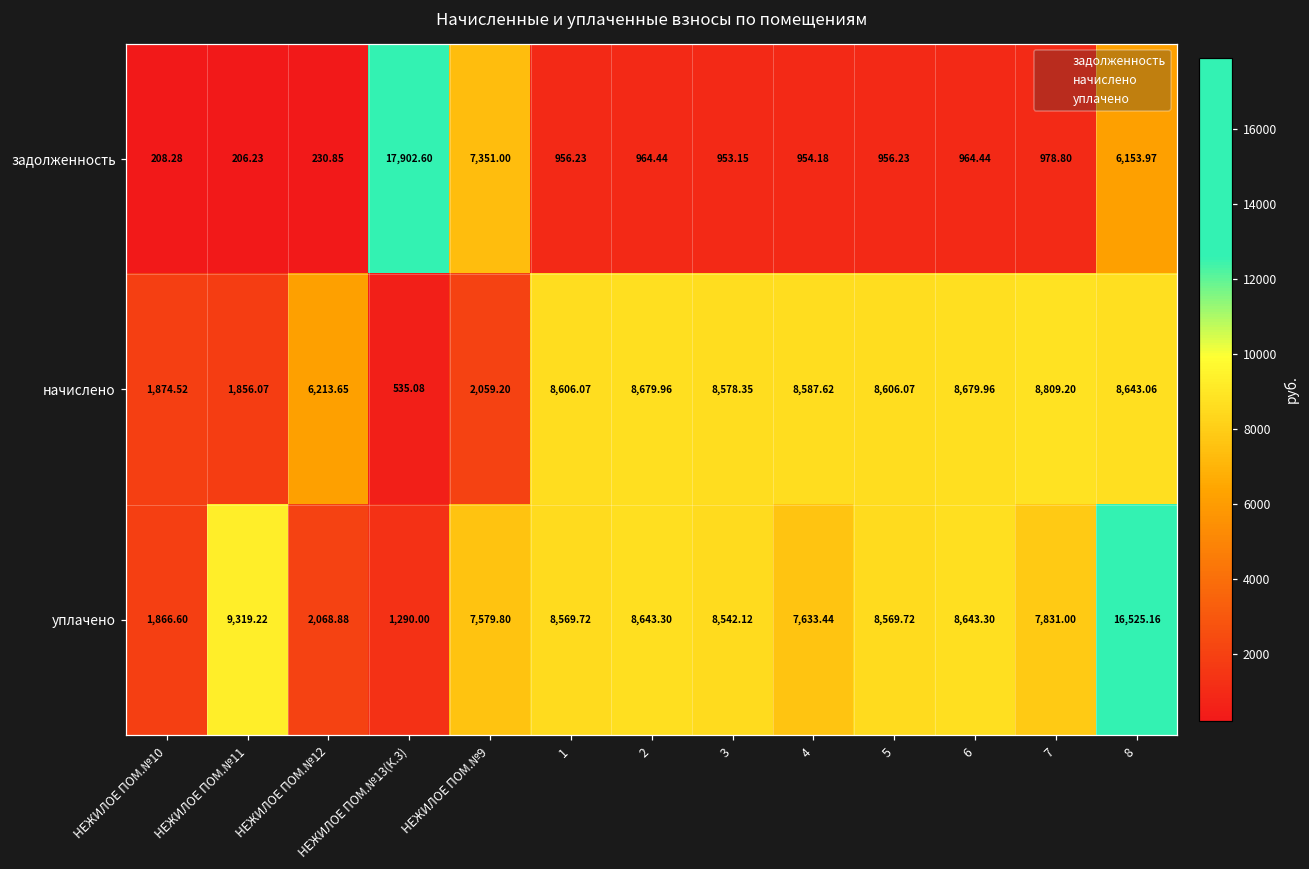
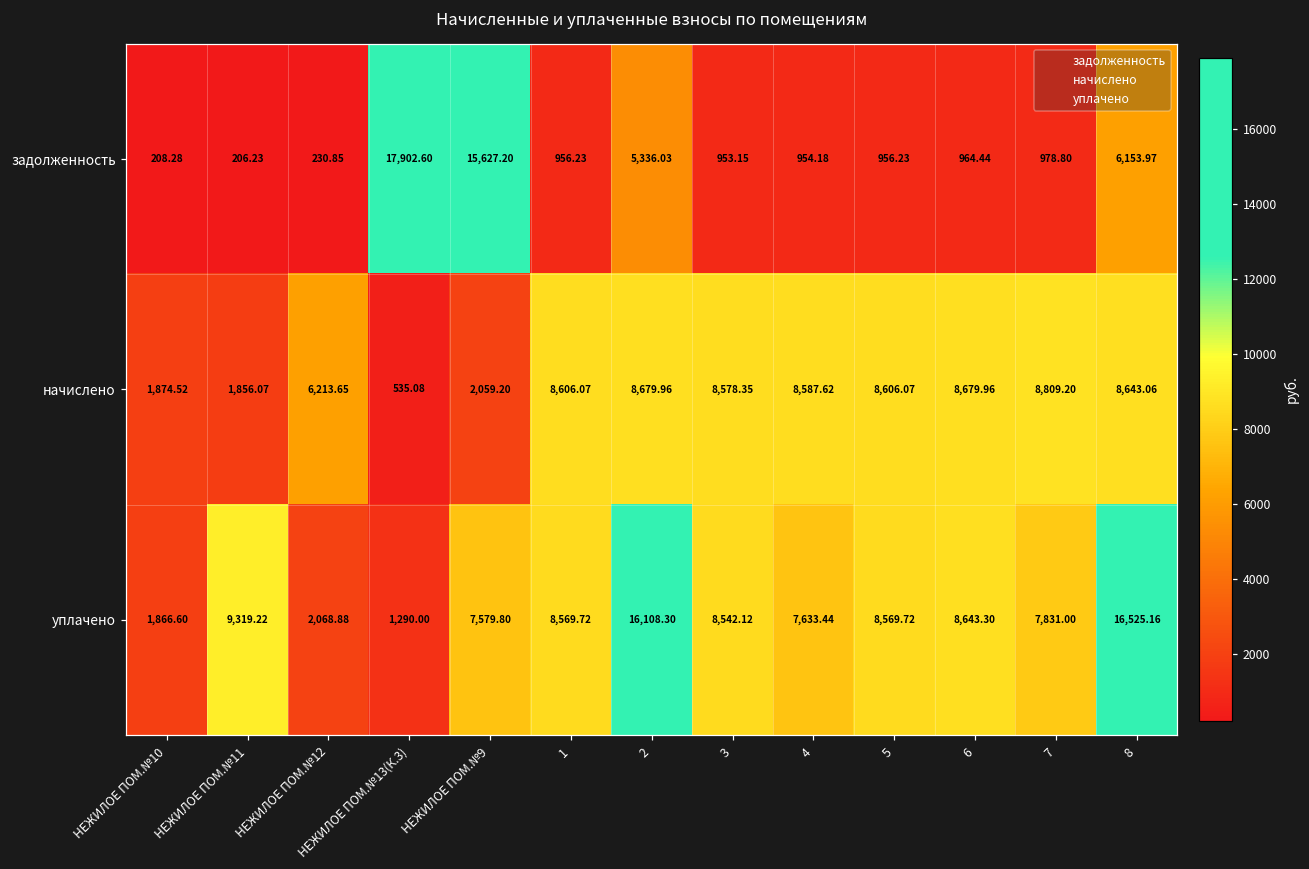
задолженность, НЕЖИЛОЕ ПОМ.№9: 7,351.00 -> 15,627.20
задолженность, 2: 964.44 -> 5,336.03
уплачено, 2: 8,643.30 -> 16,108.30
